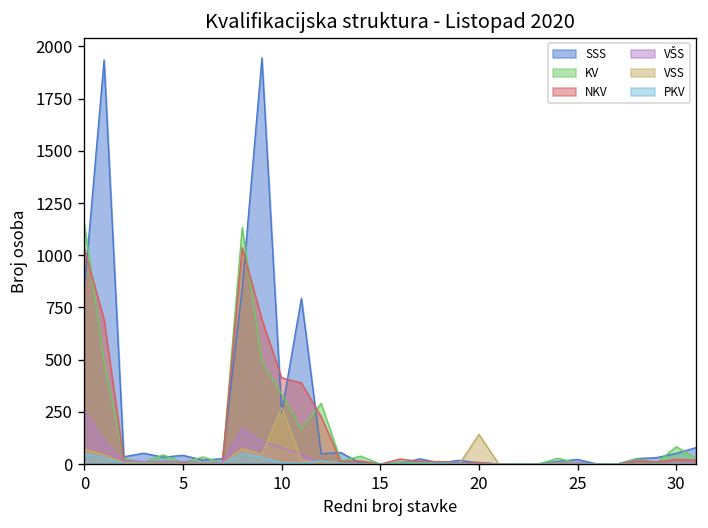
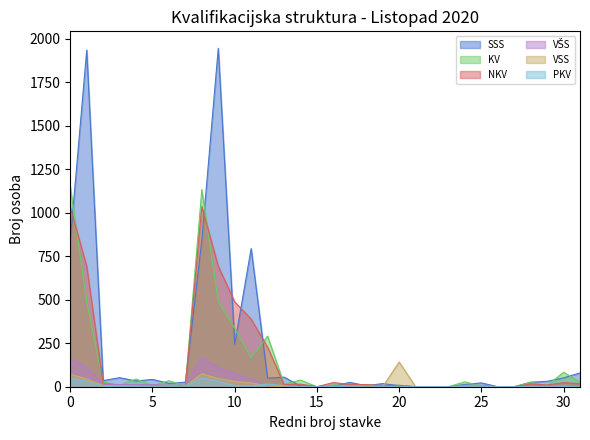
VŠS, 0: 260 -> 170
NKV, 10: 410 -> 490
VSS, 10: 270 -> 30
